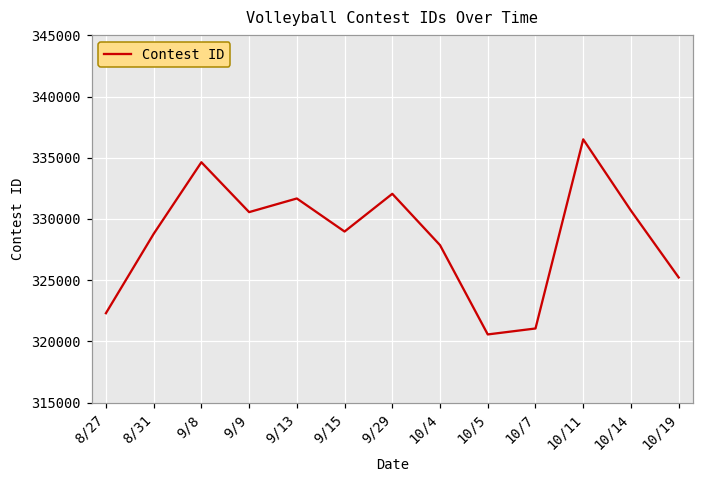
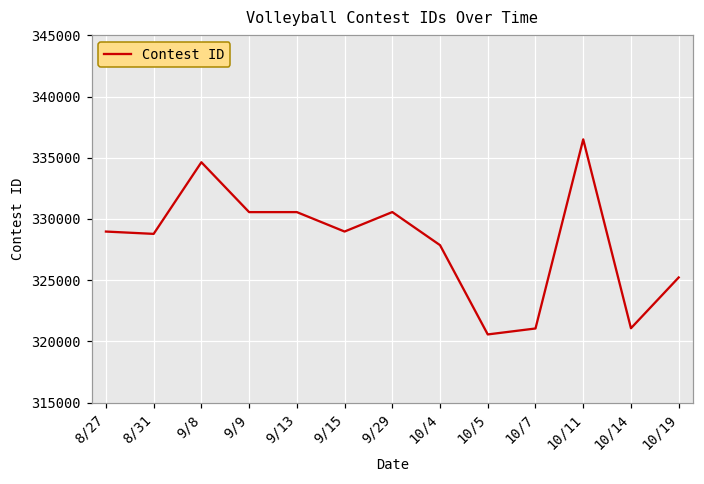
8/27: 322300 -> 329000
9/13: 331700 -> 330600
9/29: 332100 -> 330600
10/14: 330700 -> 321100
